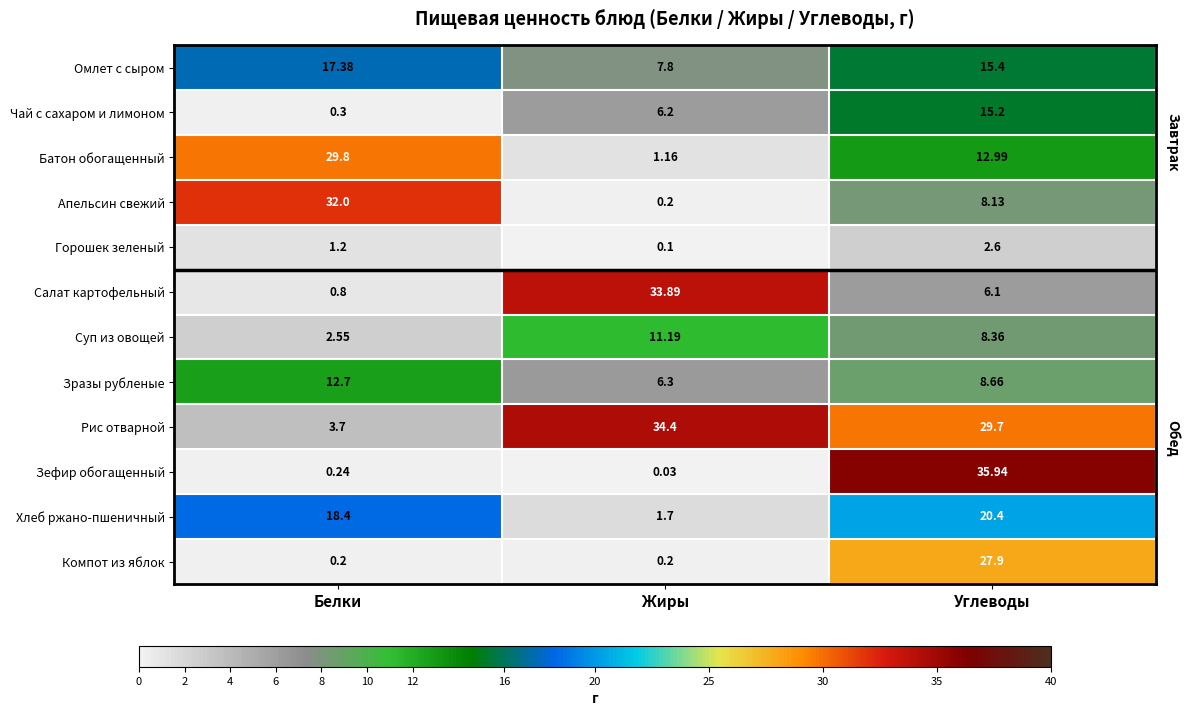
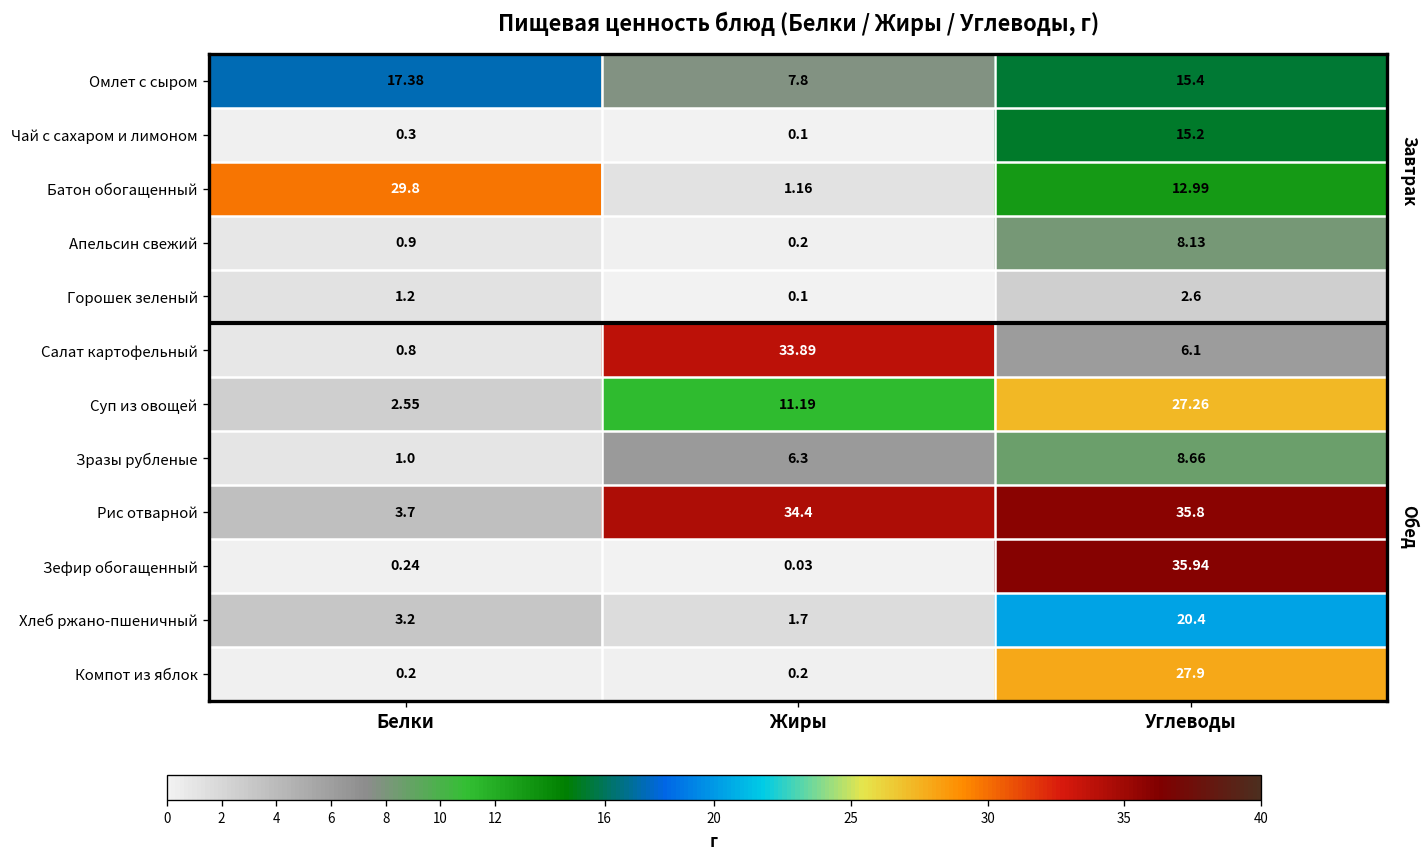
Чай с сахаром и лимоном, Жиры: 6.2 -> 0.1
Апельсин свежий, Белки: 32.0 -> 0.9
Суп из овощей, Углеводы: 8.36 -> 27.26
Зразы рубленые, Белки: 12.7 -> 1.0
Рис отварной, Углеводы: 29.7 -> 35.8
Хлеб ржано-пшеничный, Белки: 18.4 -> 3.2
